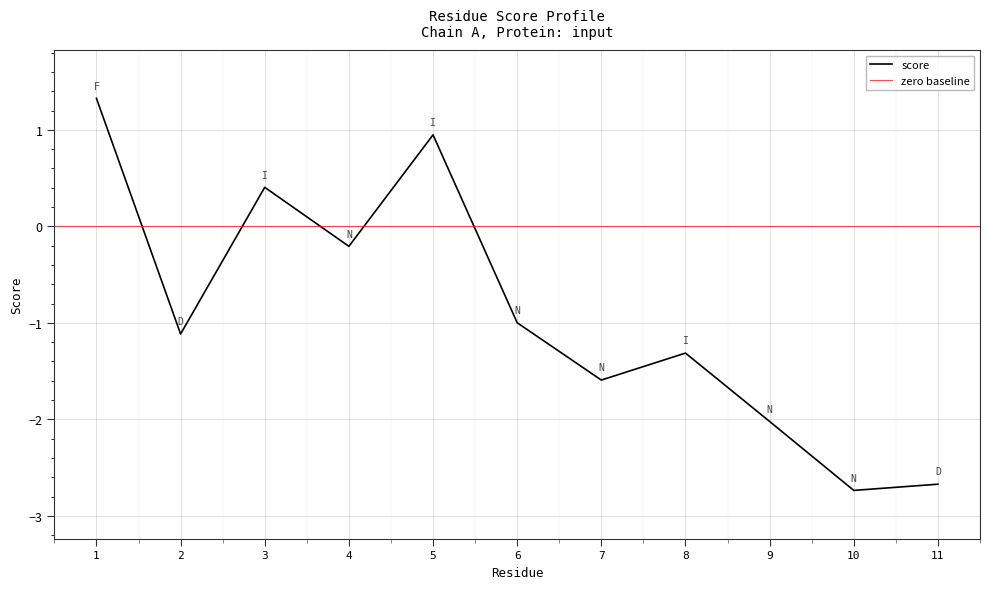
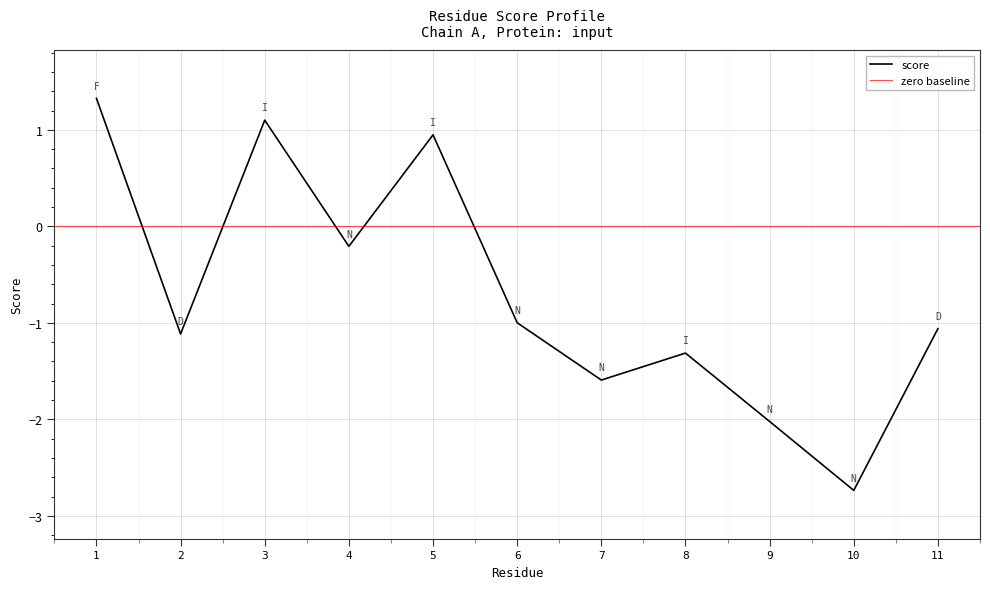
3: 0.4 -> 1.1
11: -2.7 -> -1.1
